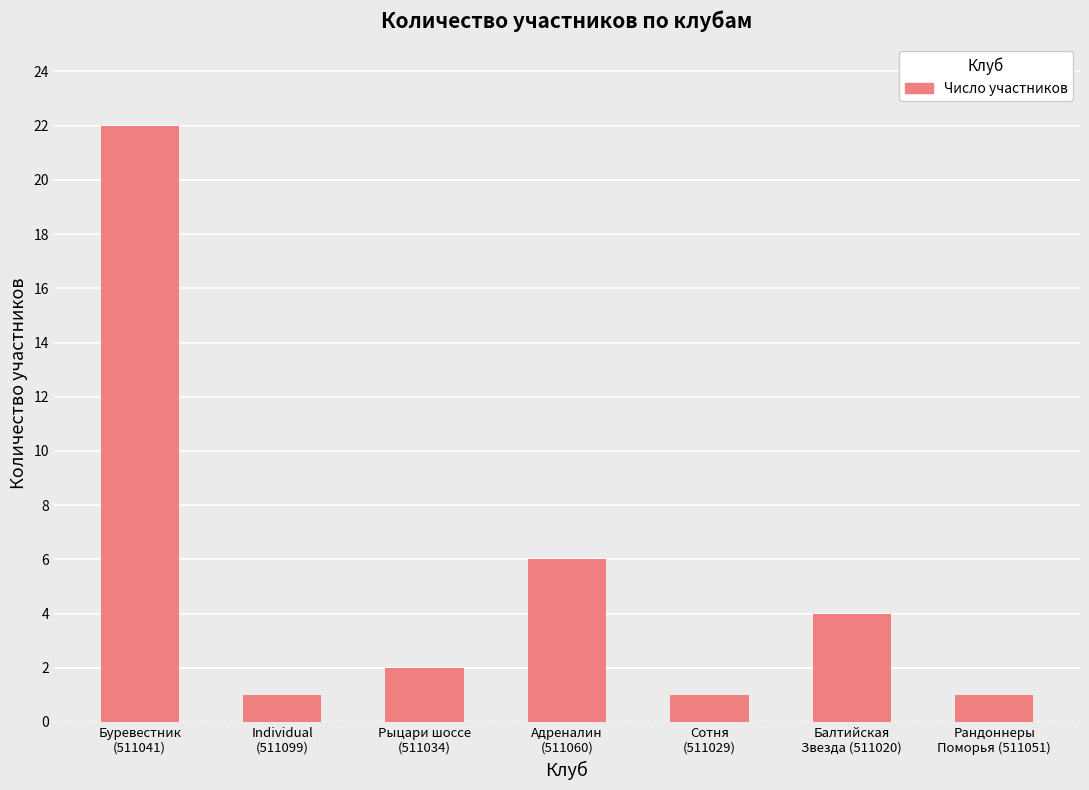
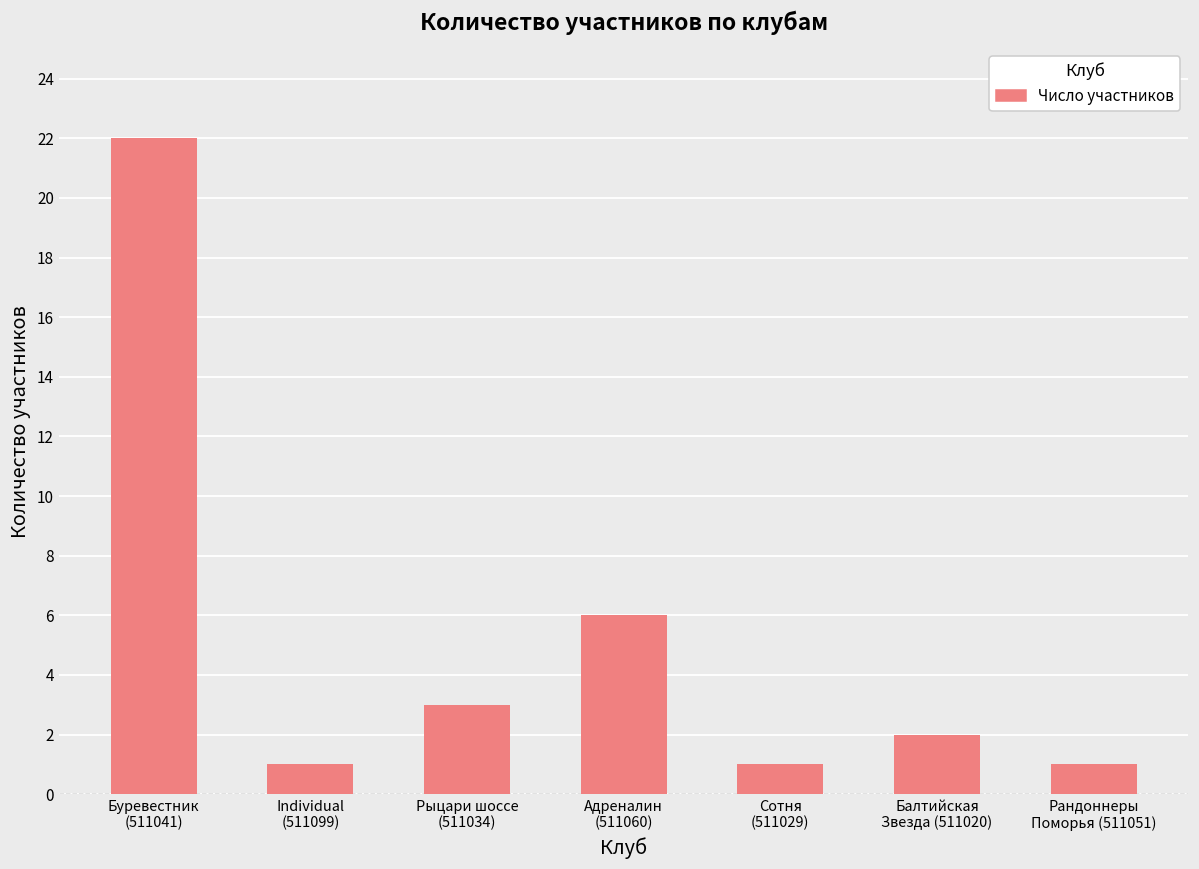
Рыцари шоссе (511034): 2 -> 3
Балтийская Звезда (511020): 4 -> 2
